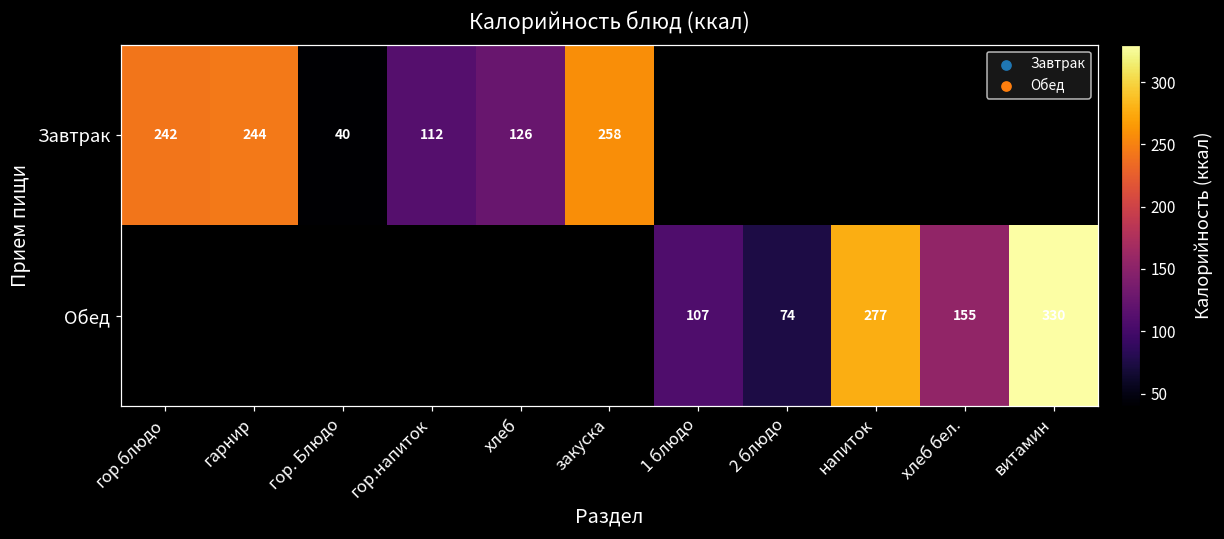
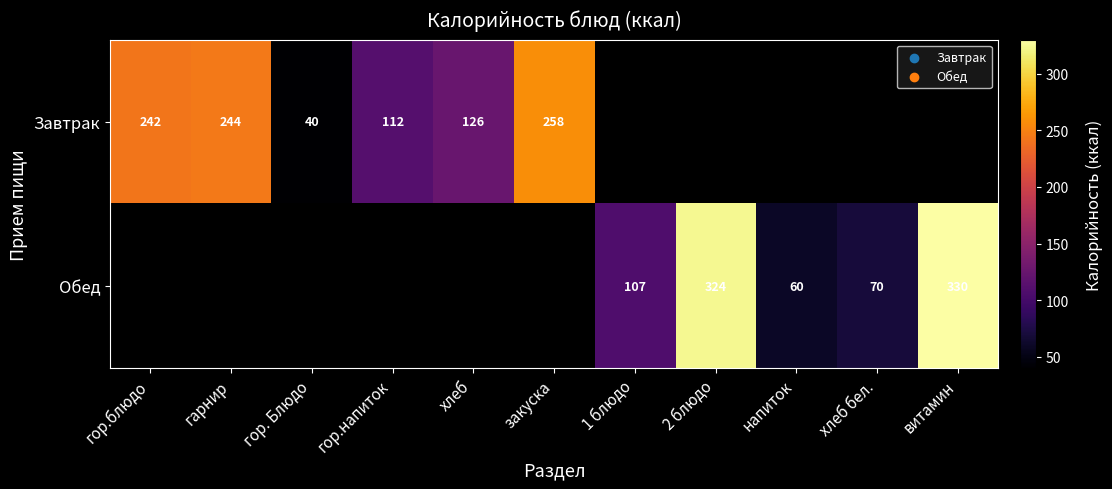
Обед, 2 блюдо: 74 -> 324
Обед, напиток: 277 -> 60
Обед, хлеб бел.: 155 -> 70
